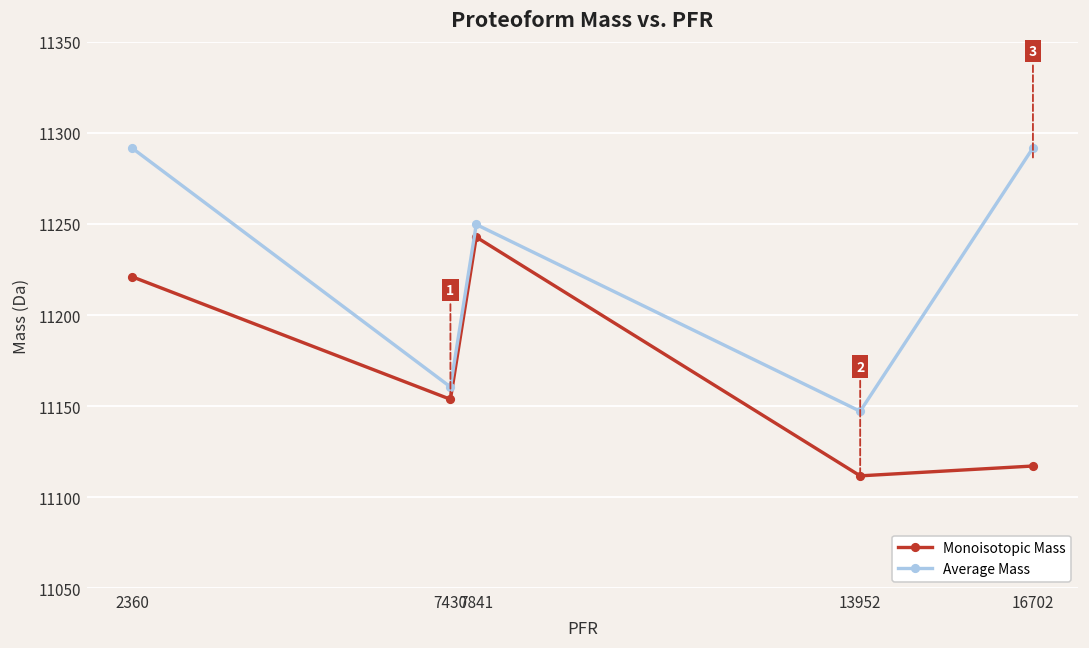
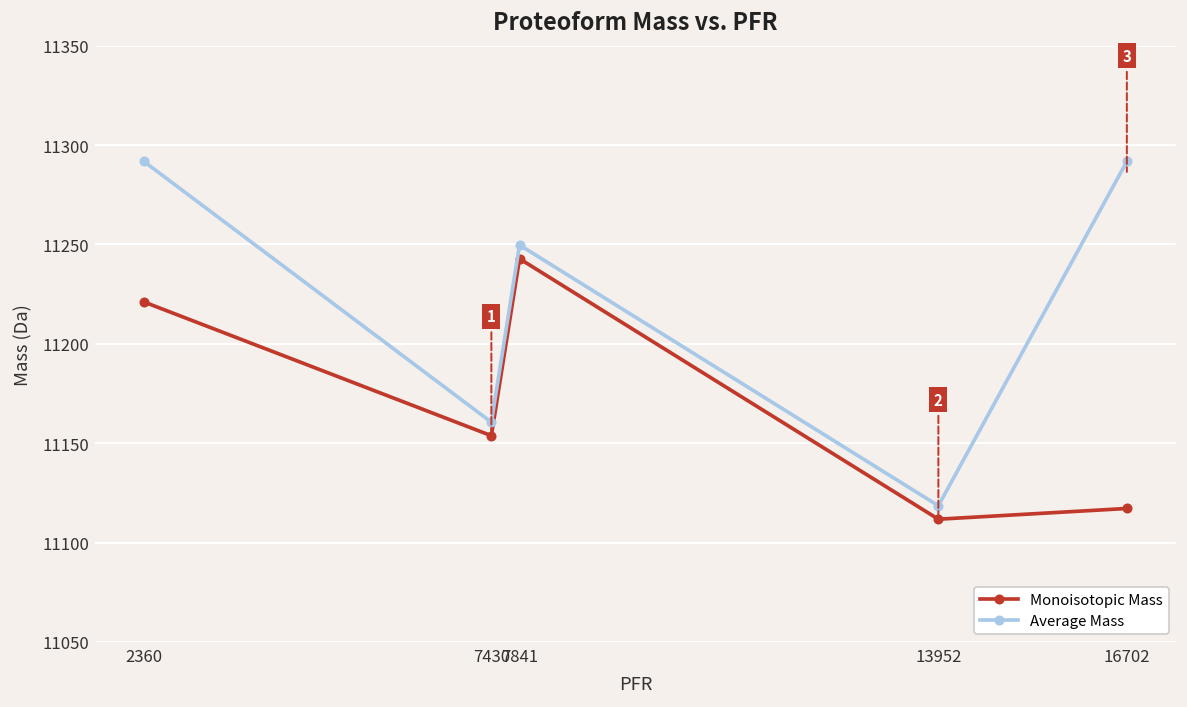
Average Mass, 13952: 11147 -> 11119
